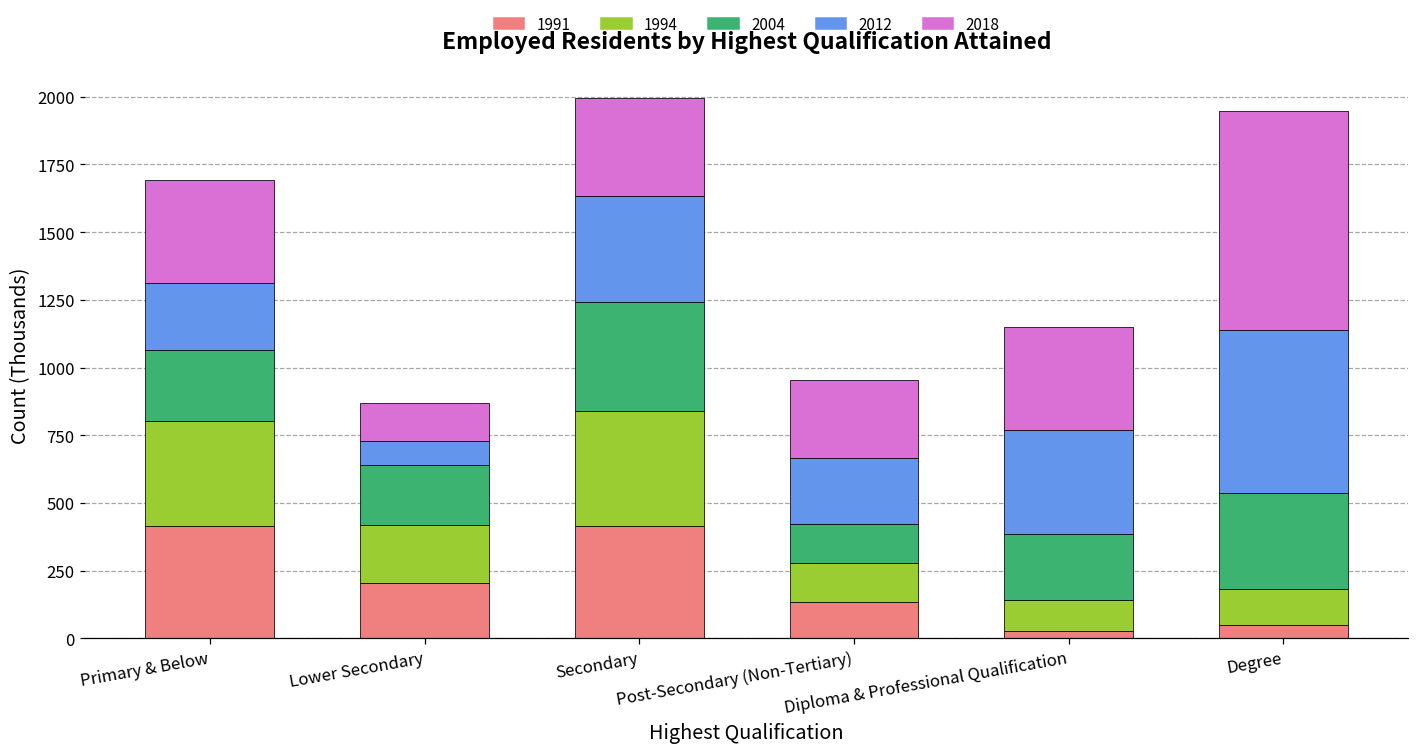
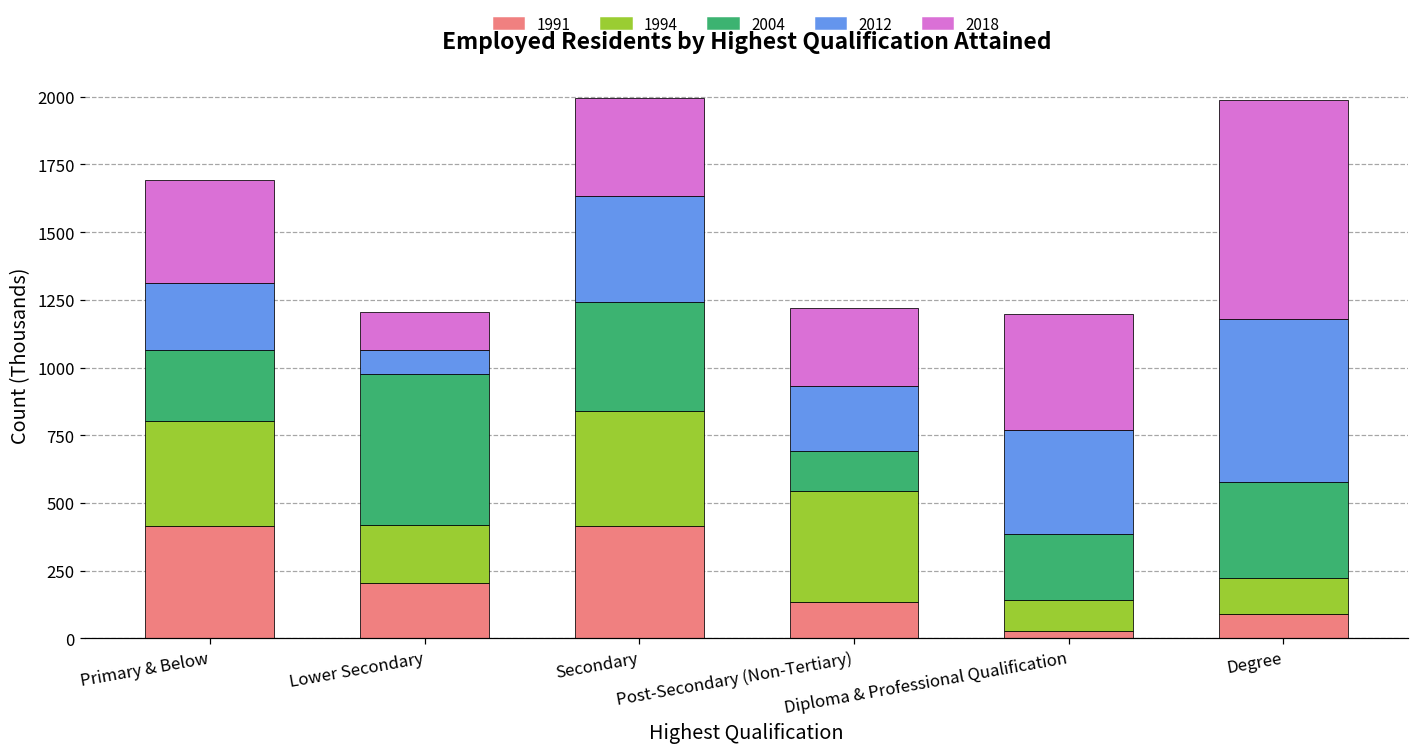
2004, Lower Secondary: 220 -> 560
1994, Post-Secondary (Non-Tertiary): 140 -> 410
2018, Diploma & Professional Qualification: 380 -> 430
1991, Degree: 50 -> 90
